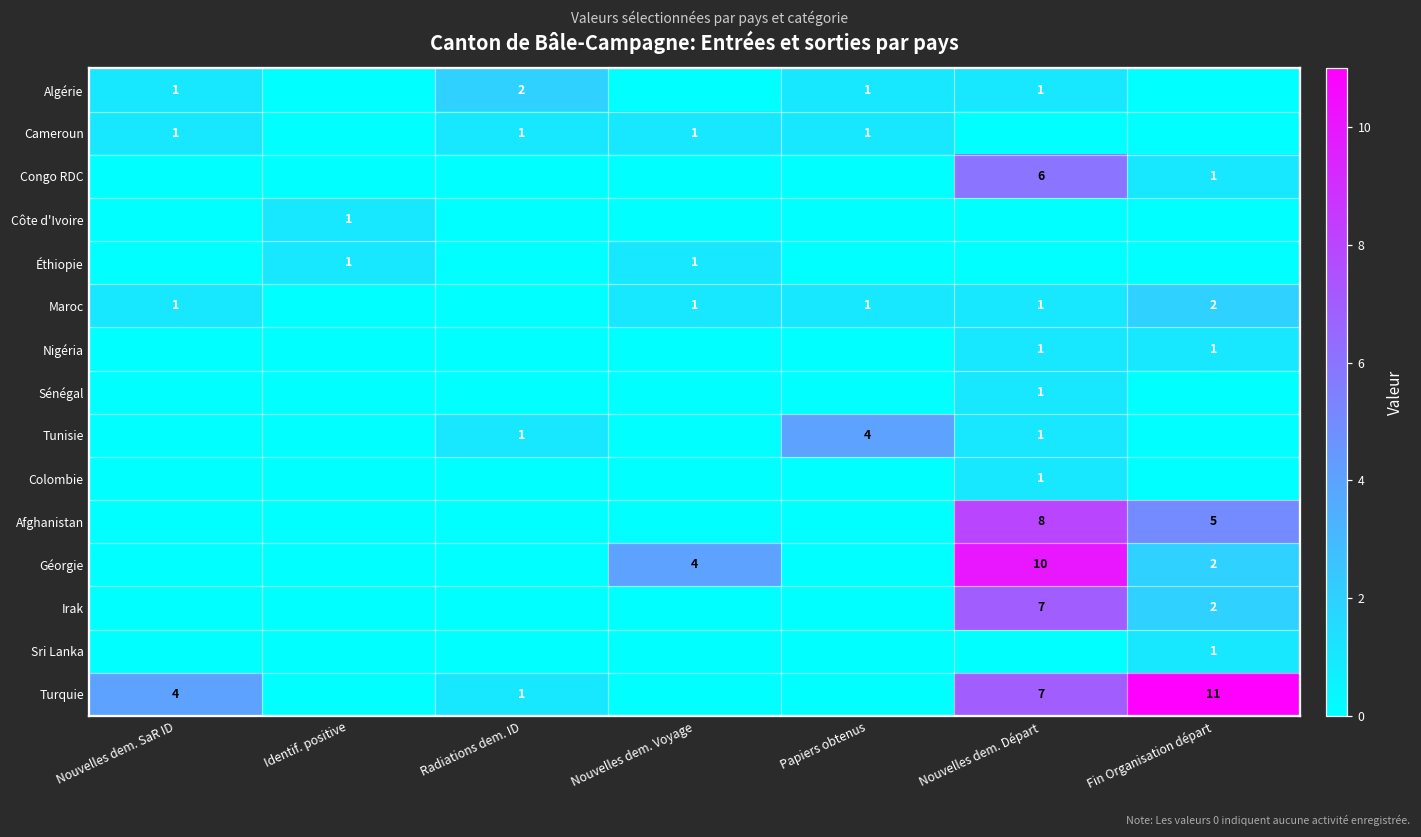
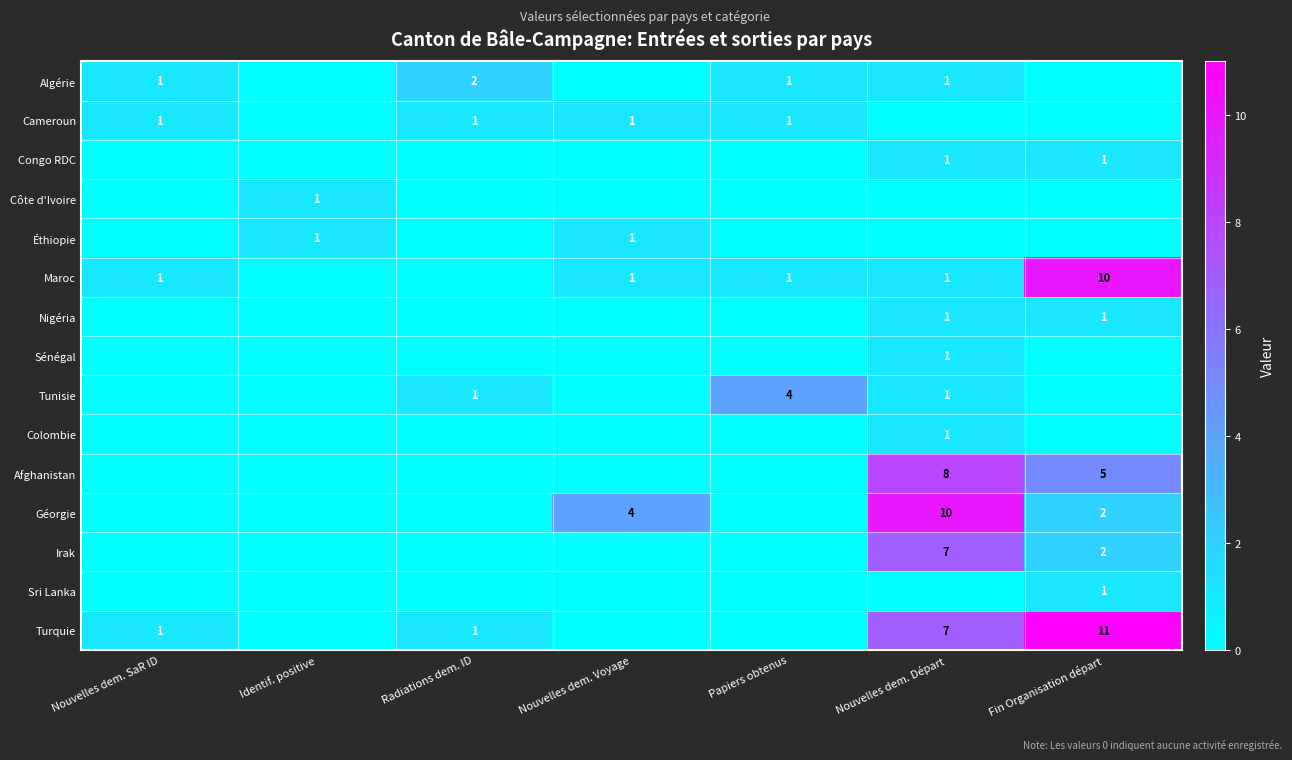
Congo RDC, Nouvelles dem. Départ: 6 -> 1
Maroc, Fin Organisation départ: 2 -> 10
Turquie, Nouvelles dem. SaR ID: 4 -> 1
